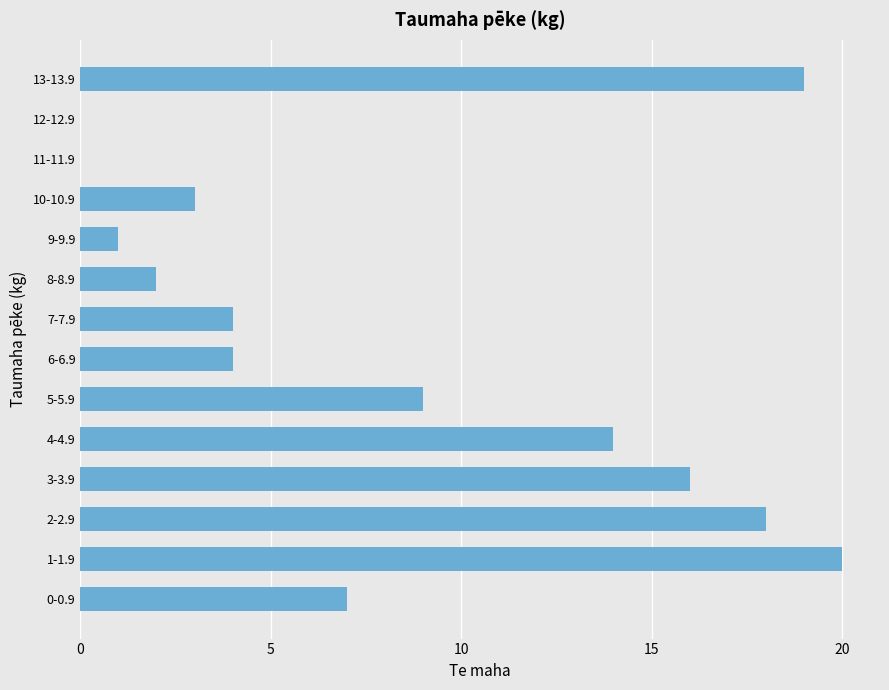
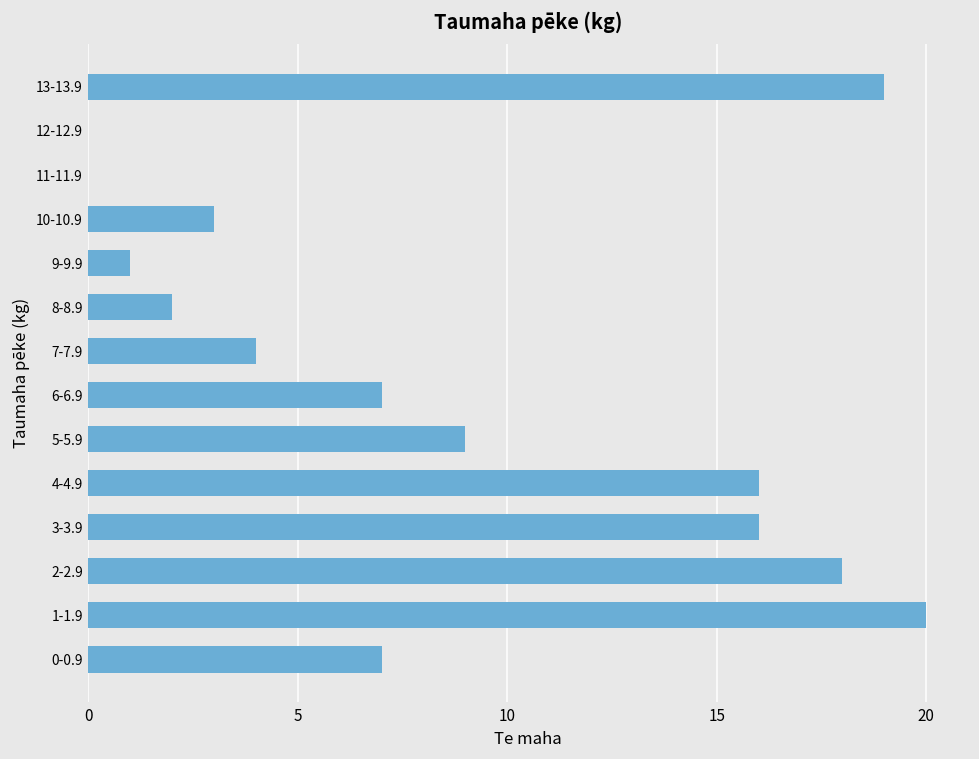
6-6.9: 4 -> 7
4-4.9: 14 -> 16
